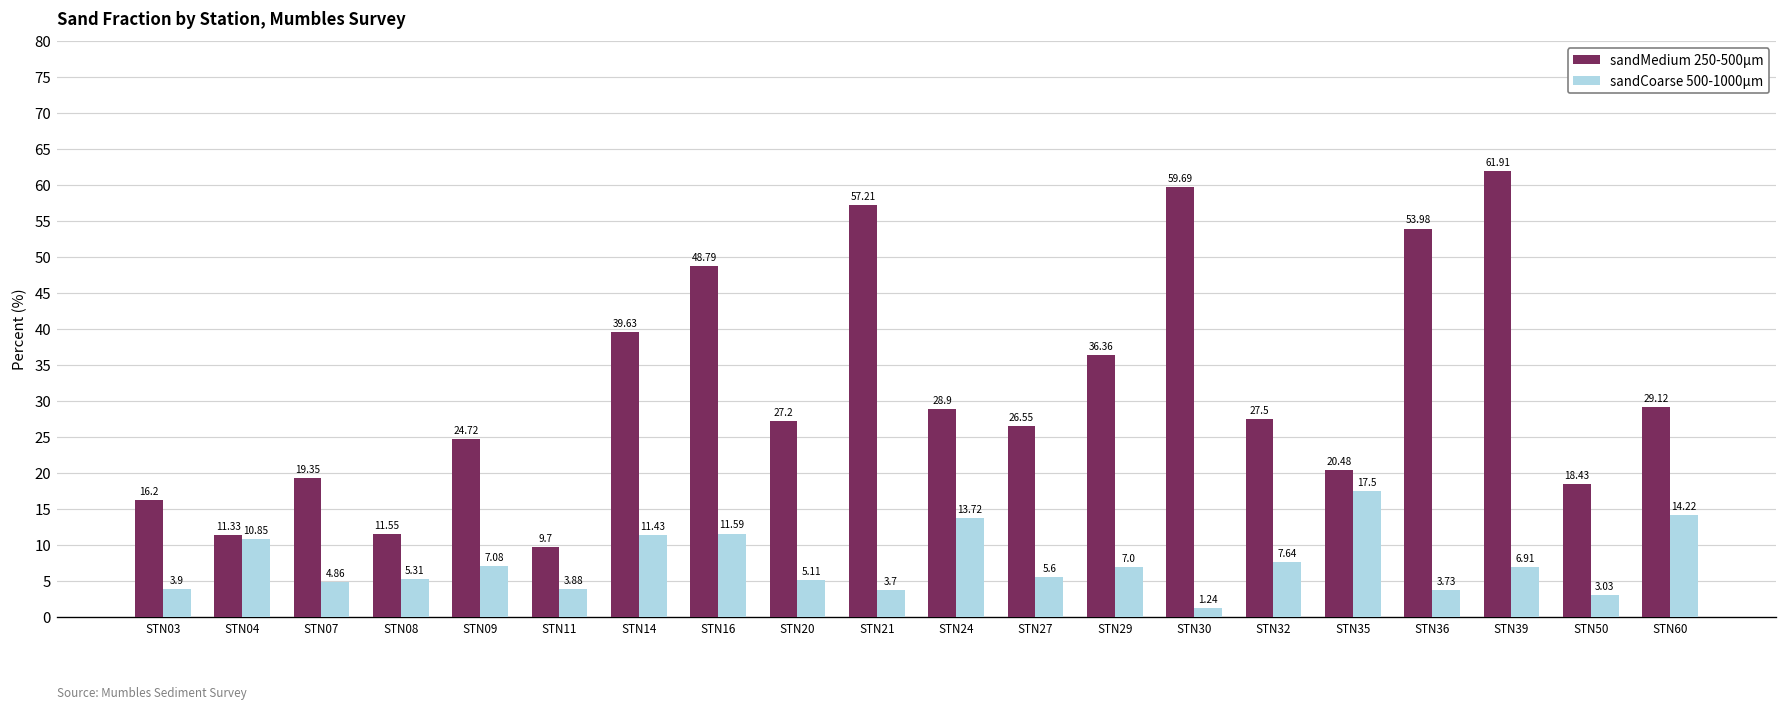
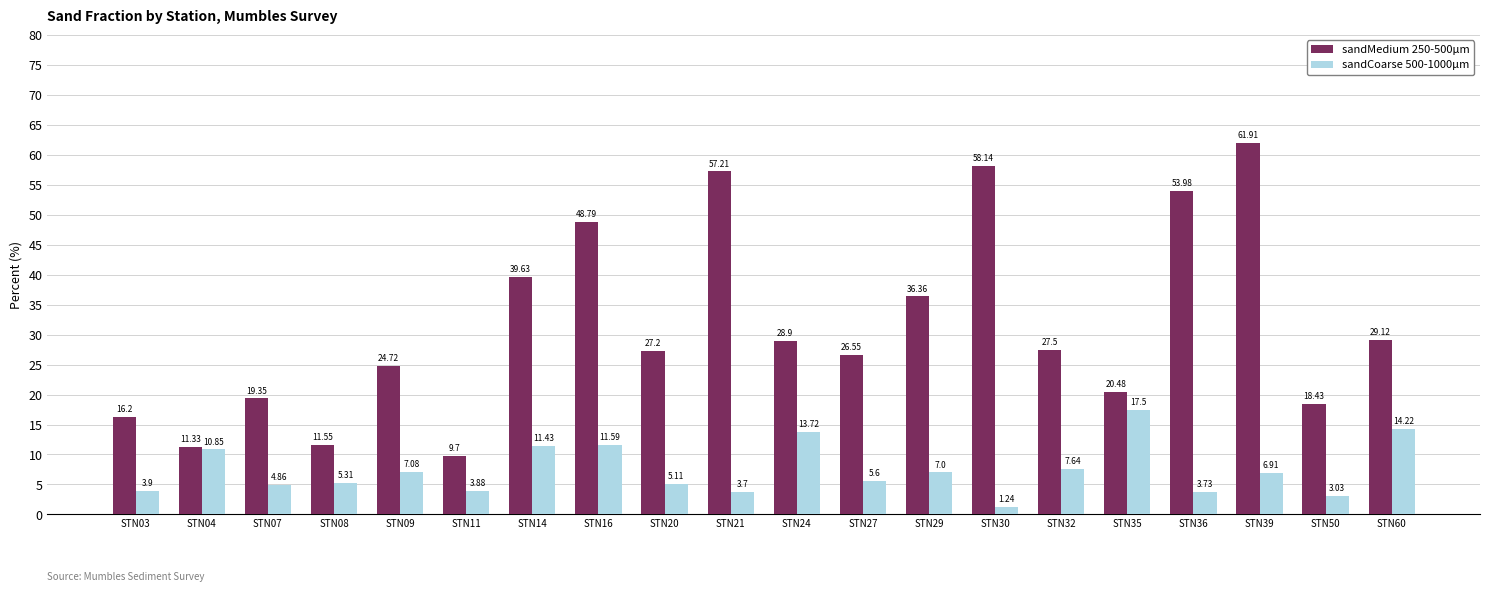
sandMedium 250-500µm, STN30: 59.69 -> 58.14
